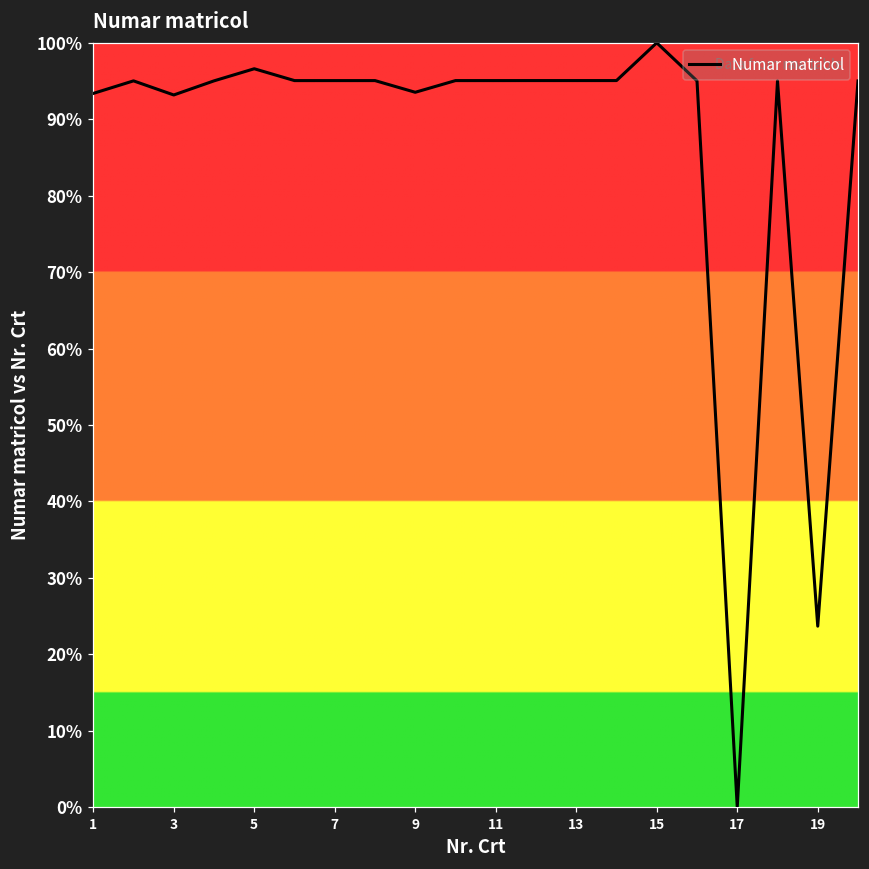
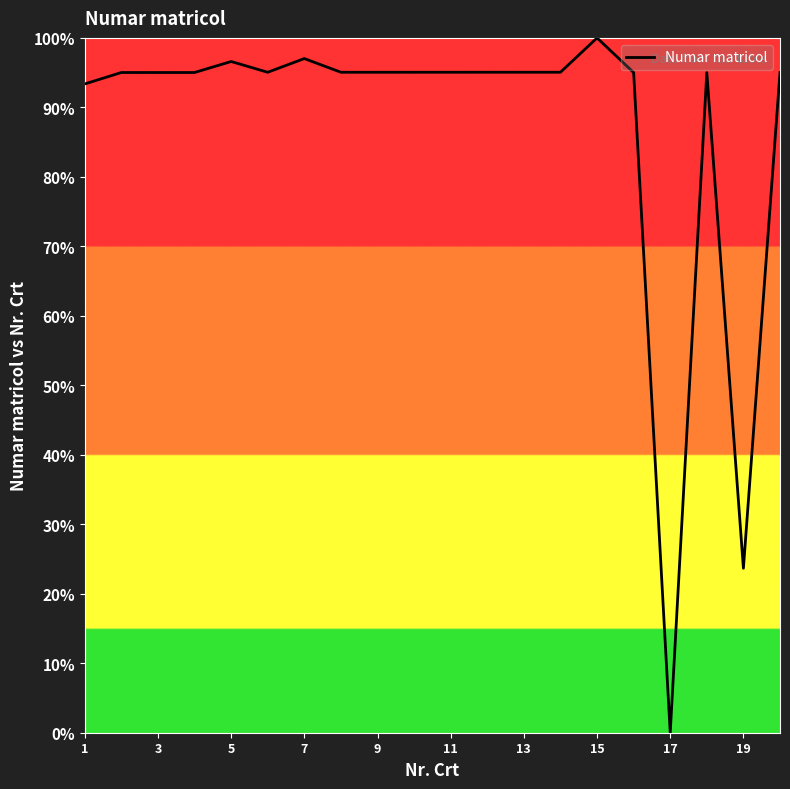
3: 93% -> 95%
7: 95% -> 97%
9: 94% -> 95%
